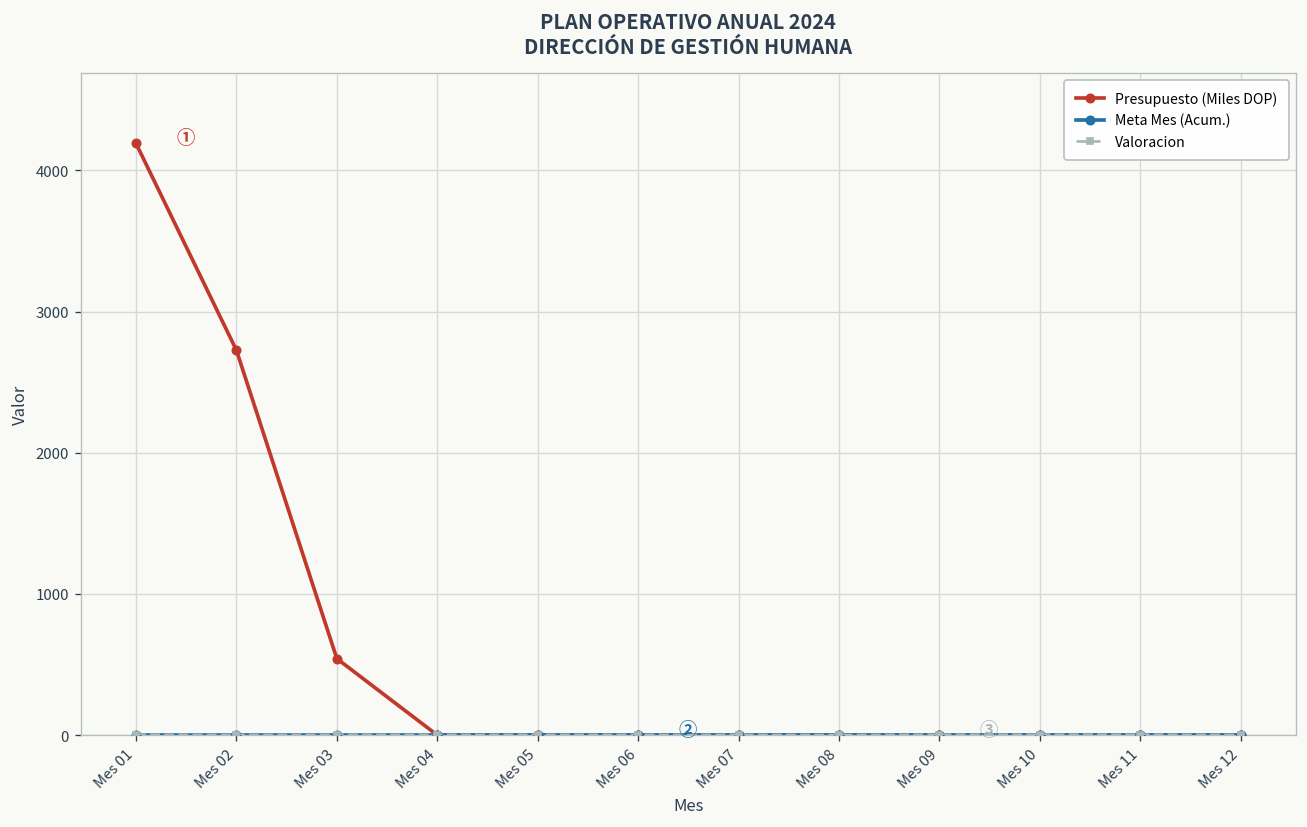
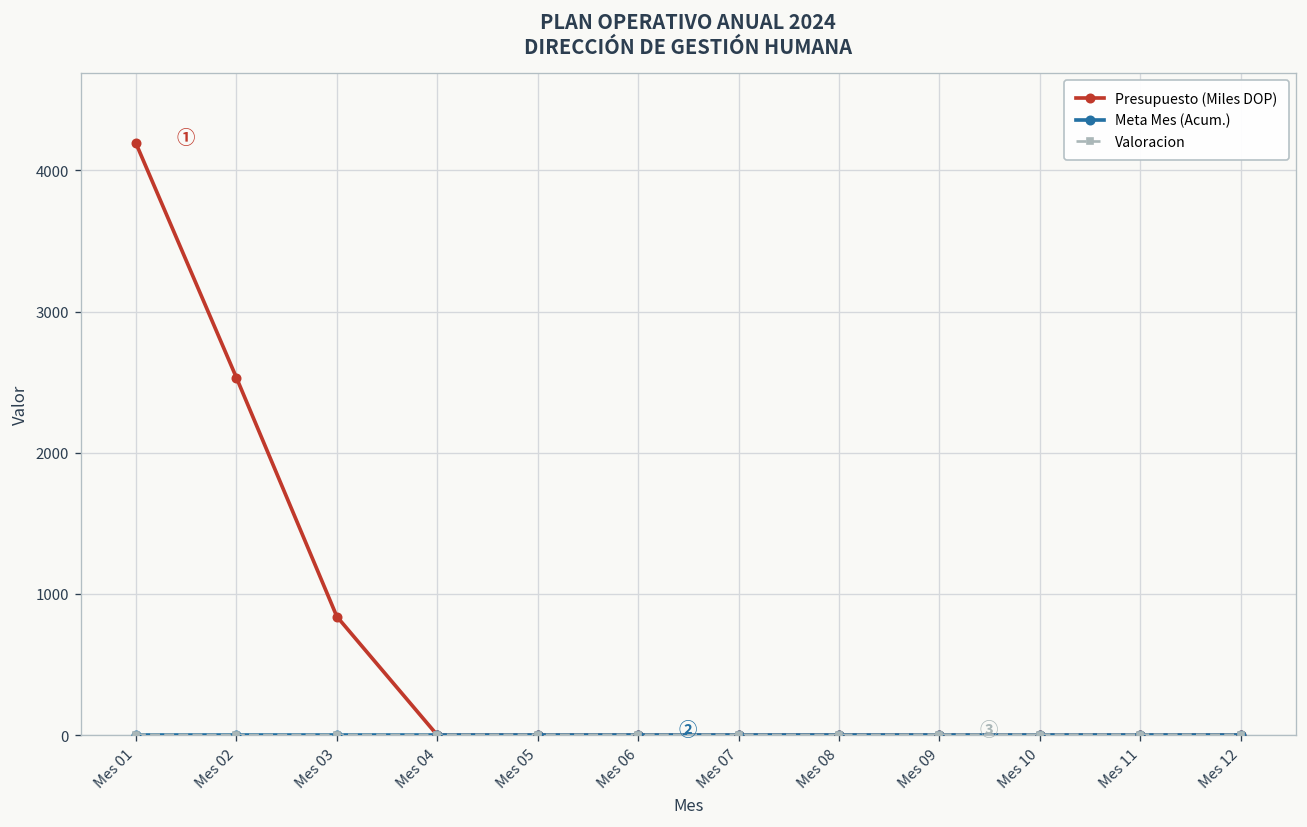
Presupuesto (Miles DOP), Mes 02: 2730 -> 2530
Presupuesto (Miles DOP), Mes 03: 540 -> 840
